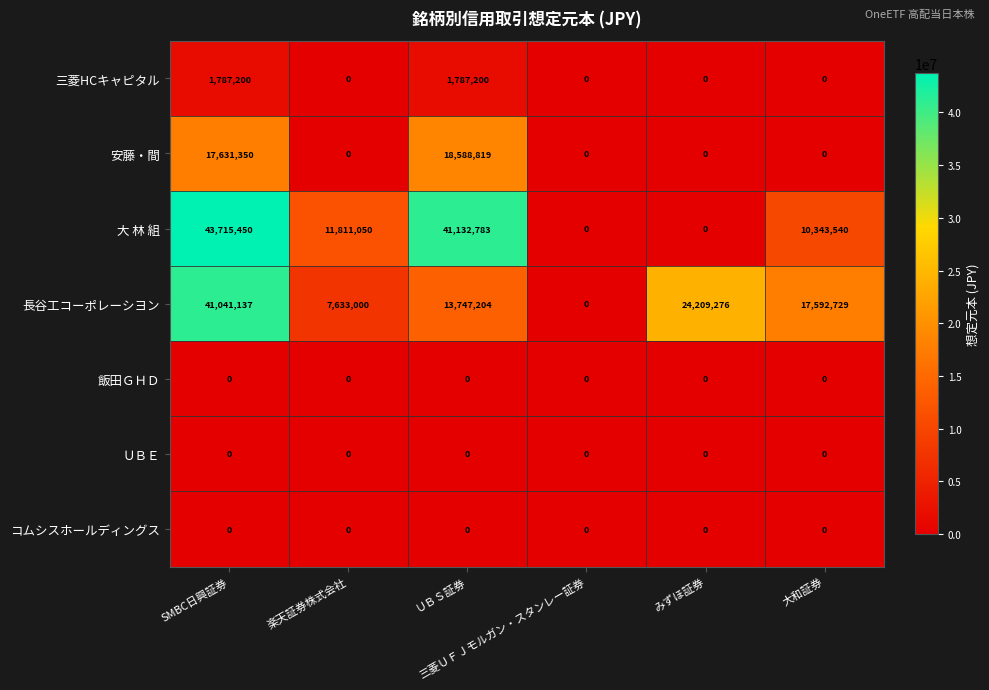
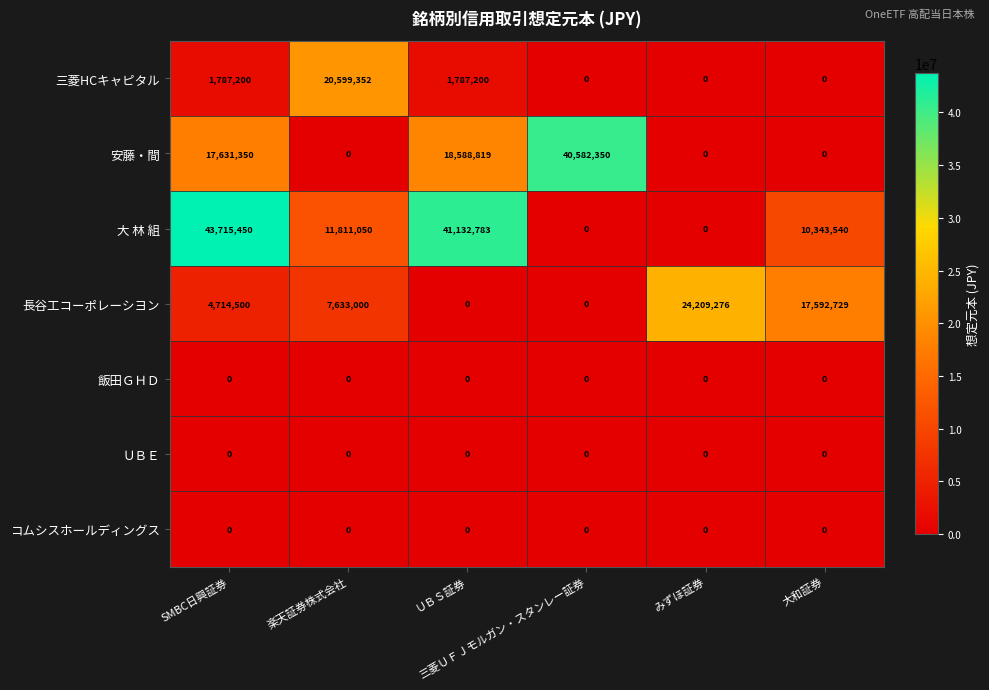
三菱HCキャピタル, 楽天証券株式会社: 0 -> 20,599,352
安藤・間, 三菱ＵＦＪモルガン・スタンレー証券: 0 -> 40,582,350
長谷工コーポレーシヨン, SMBC日興証券: 41,041,137 -> 4,714,500
長谷工コーポレーシヨン, ＵＢＳ証券: 13,747,204 -> 0
